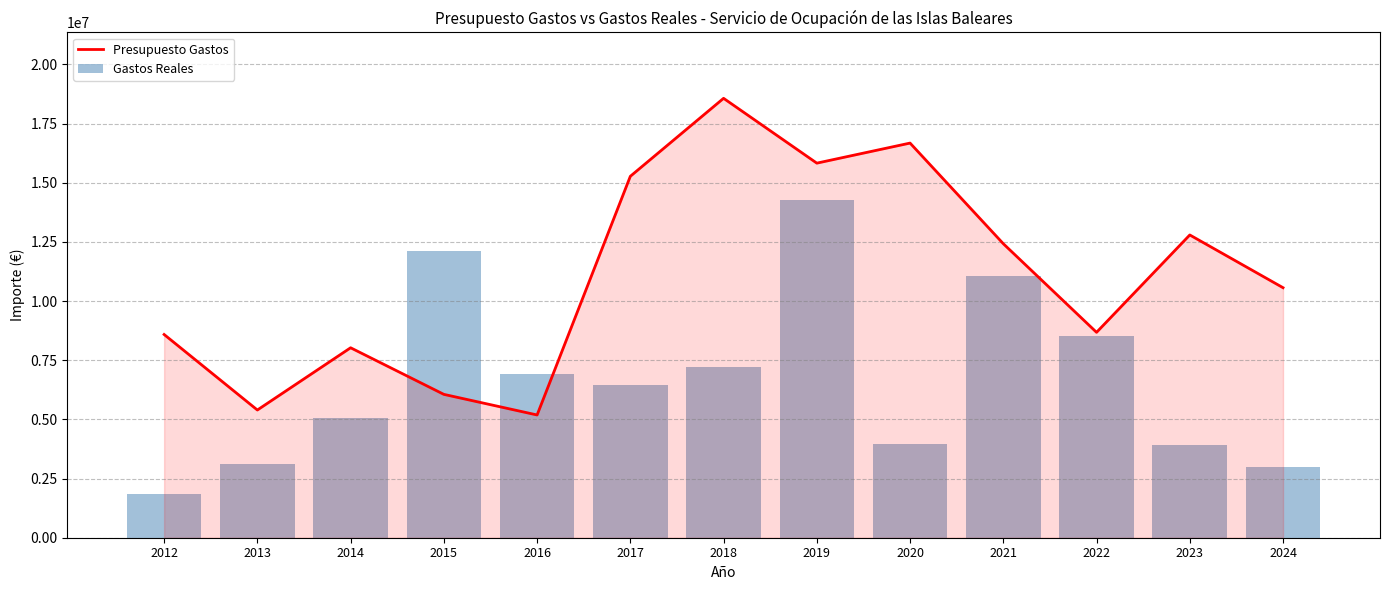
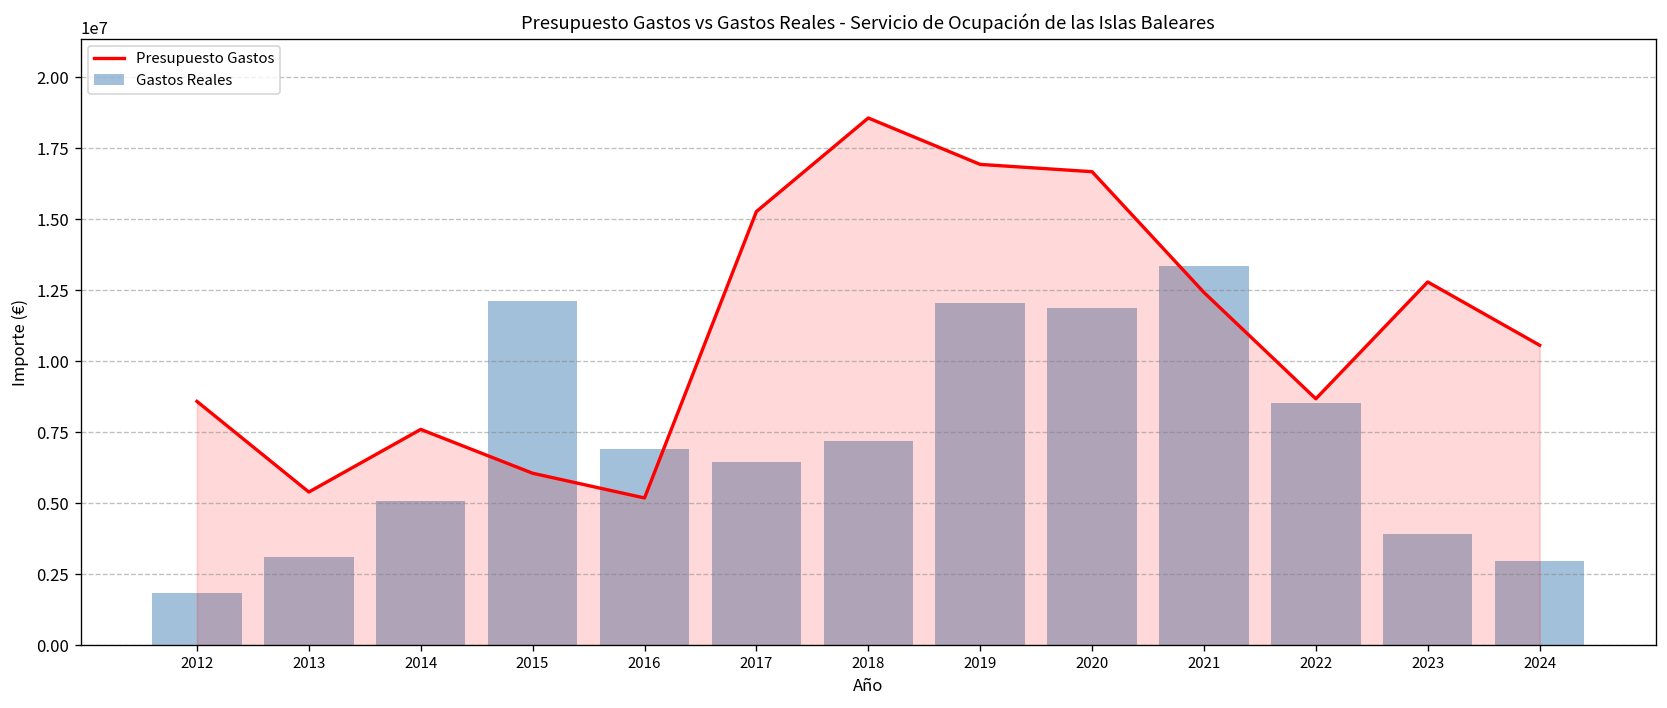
Presupuesto Gastos, 2014: 8000000 -> 7600000
Presupuesto Gastos, 2019: 15800000 -> 16900000
Gastos Reales, 2019: 14300000 -> 12100000
Gastos Reales, 2020: 4000000 -> 11900000
Gastos Reales, 2021: 11100000 -> 13400000
